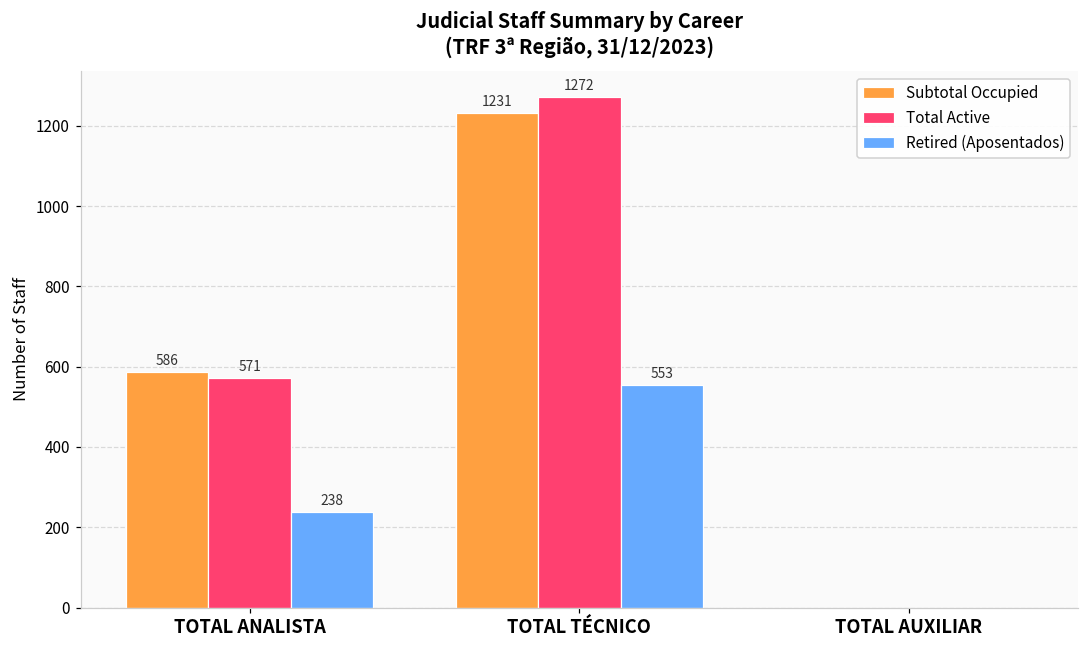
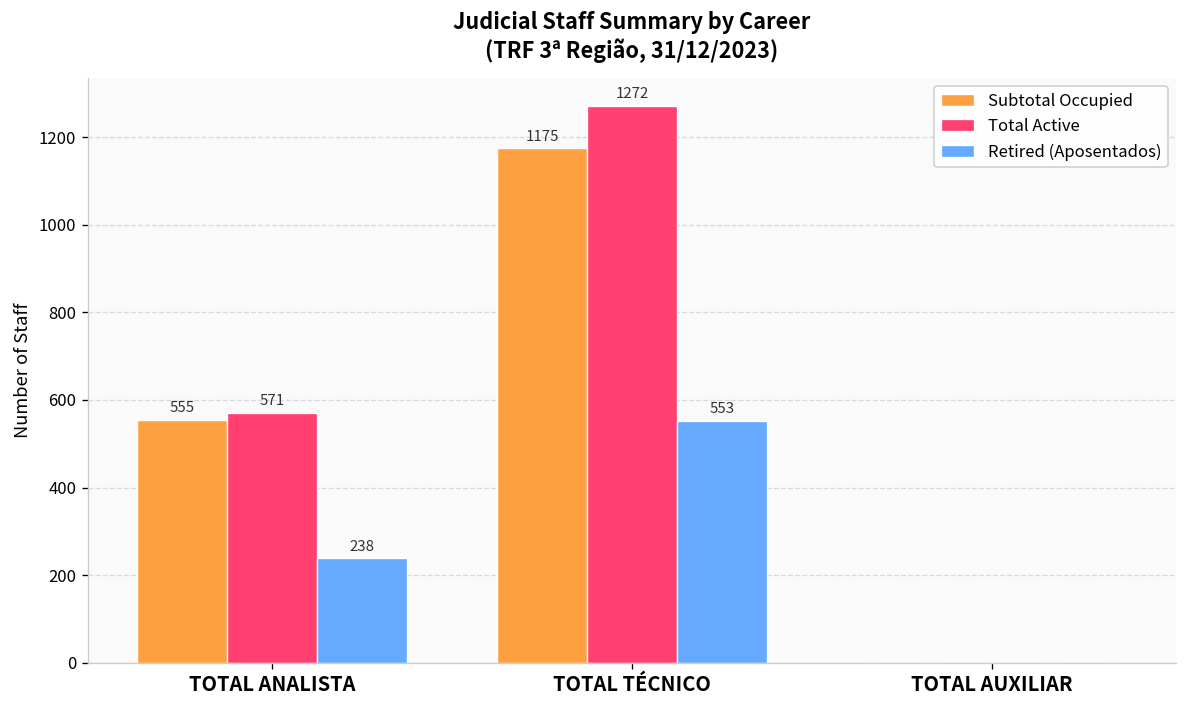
Subtotal Occupied, TOTAL ANALISTA: 586 -> 555
Subtotal Occupied, TOTAL TÉCNICO: 1231 -> 1175
